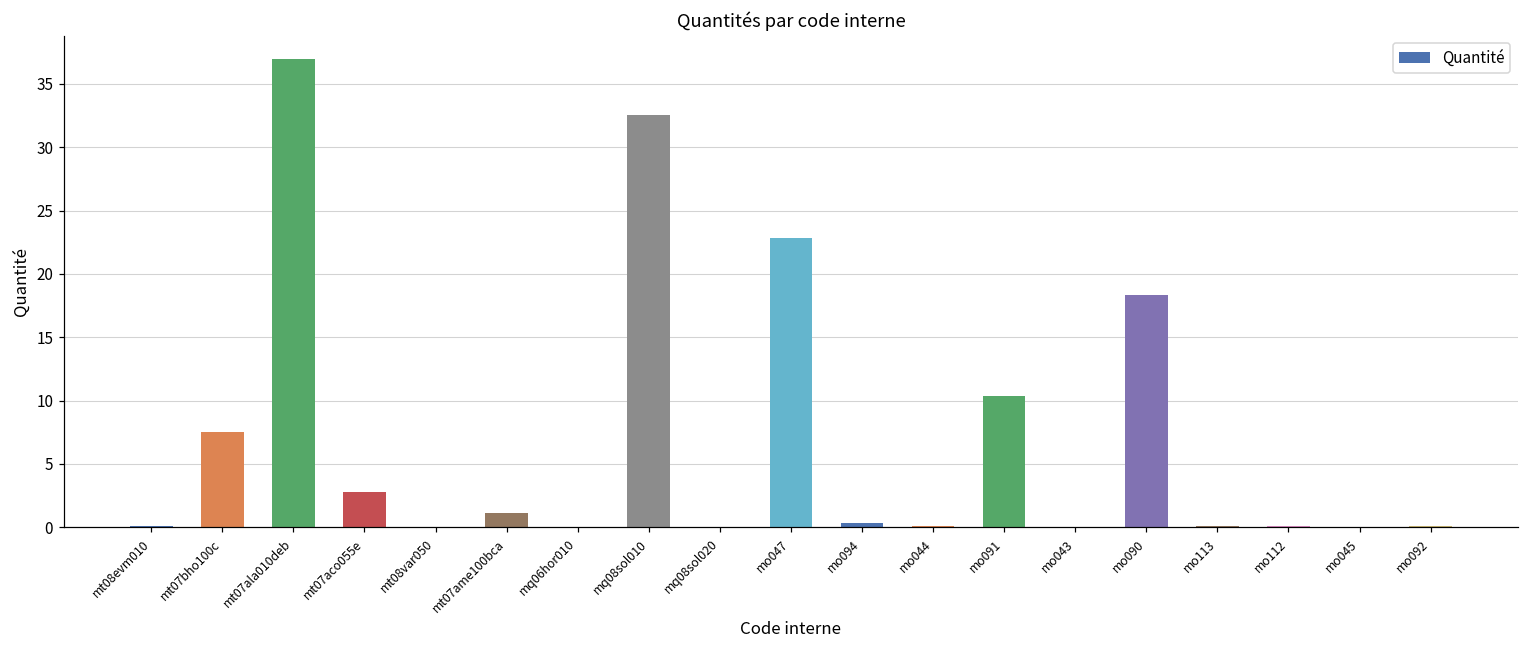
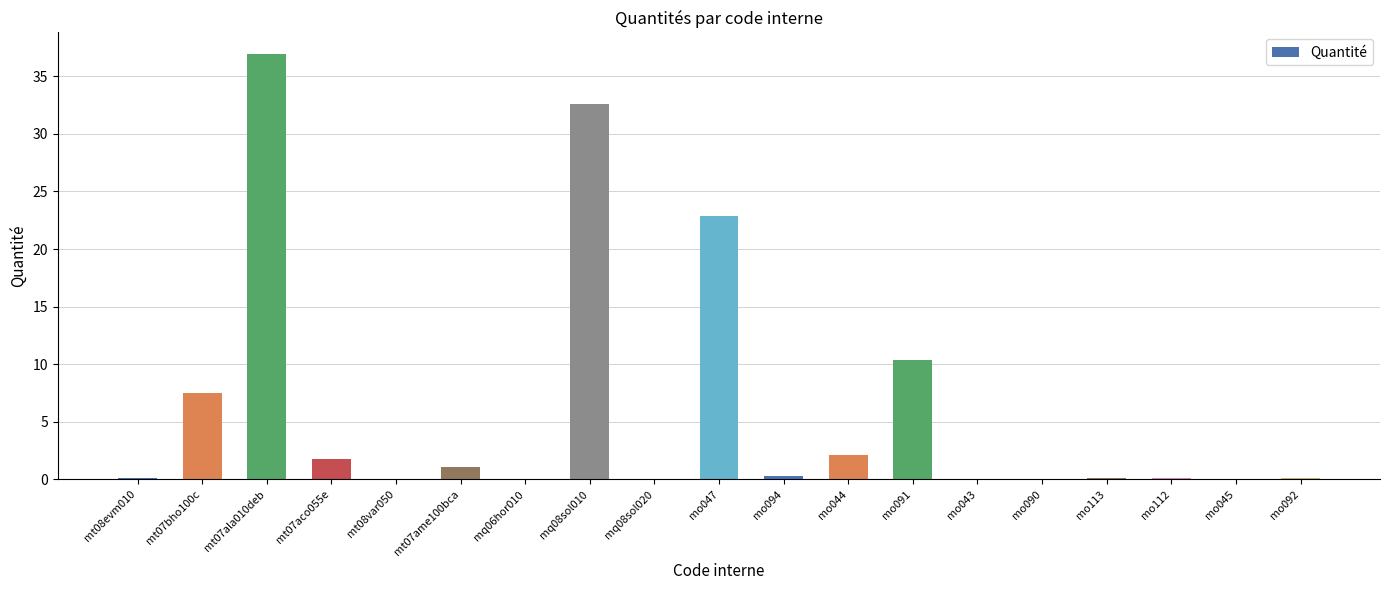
mt07aco055e: 2.8 -> 1.8
mo044: 0.1 -> 2.1
mo090: 18.3 -> 0.1
